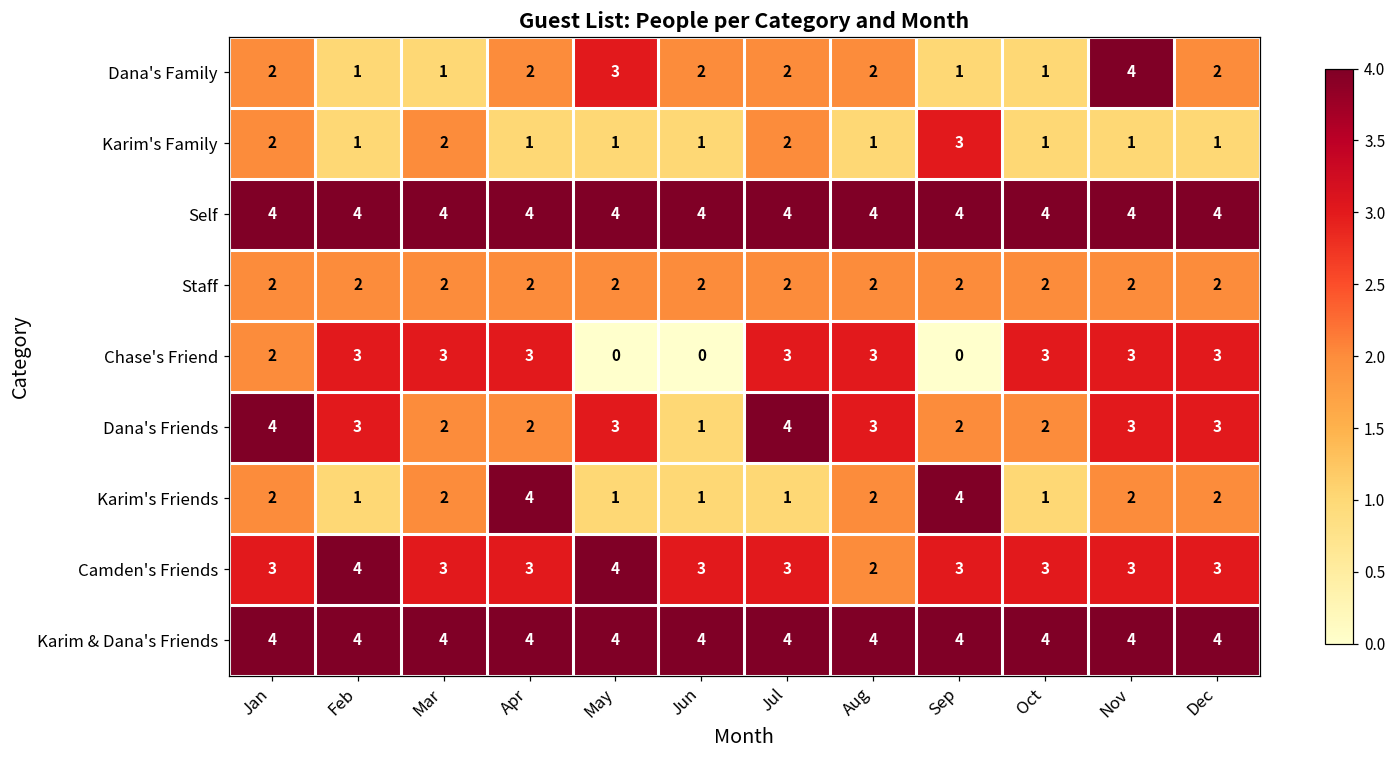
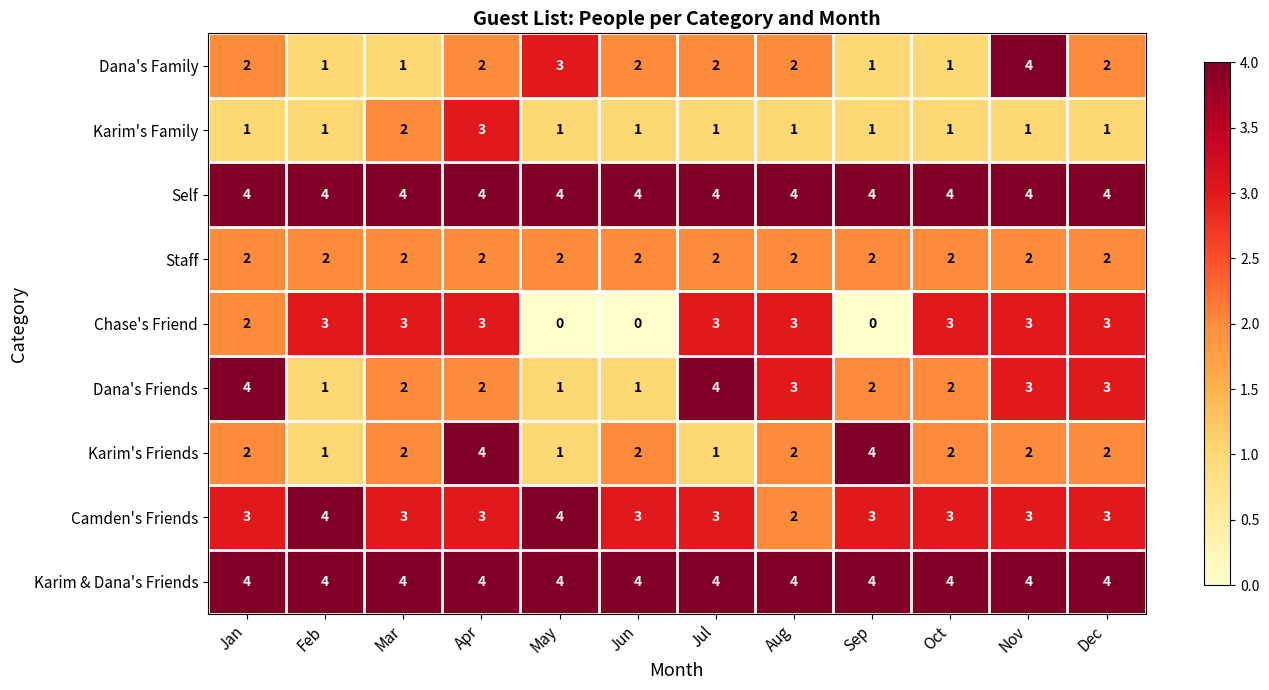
Karim's Family, Jan: 2 -> 1
Karim's Family, Apr: 1 -> 3
Karim's Family, Jul: 2 -> 1
Karim's Family, Sep: 3 -> 1
Dana's Friends, Feb: 3 -> 1
Dana's Friends, May: 3 -> 1
Karim's Friends, Jun: 1 -> 2
Karim's Friends, Oct: 1 -> 2
